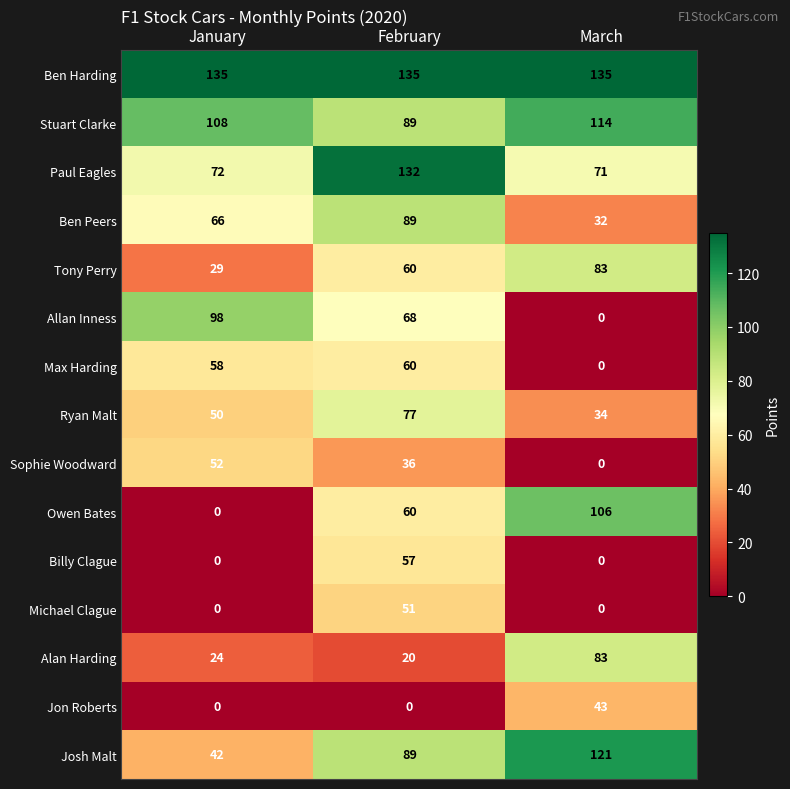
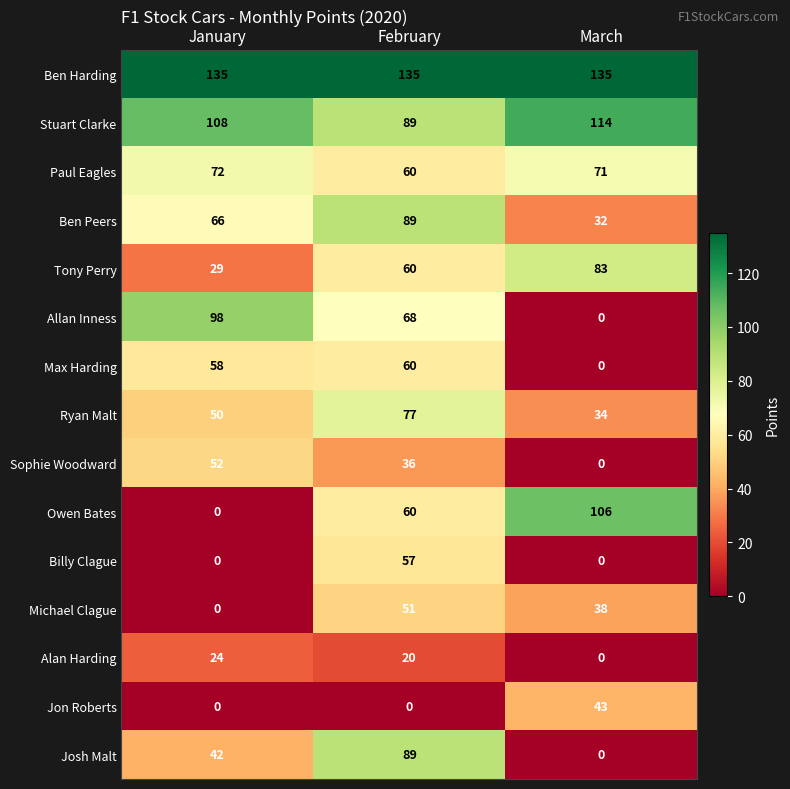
Paul Eagles, February: 132 -> 60
Michael Clague, March: 0 -> 38
Alan Harding, March: 83 -> 0
Josh Malt, March: 121 -> 0
